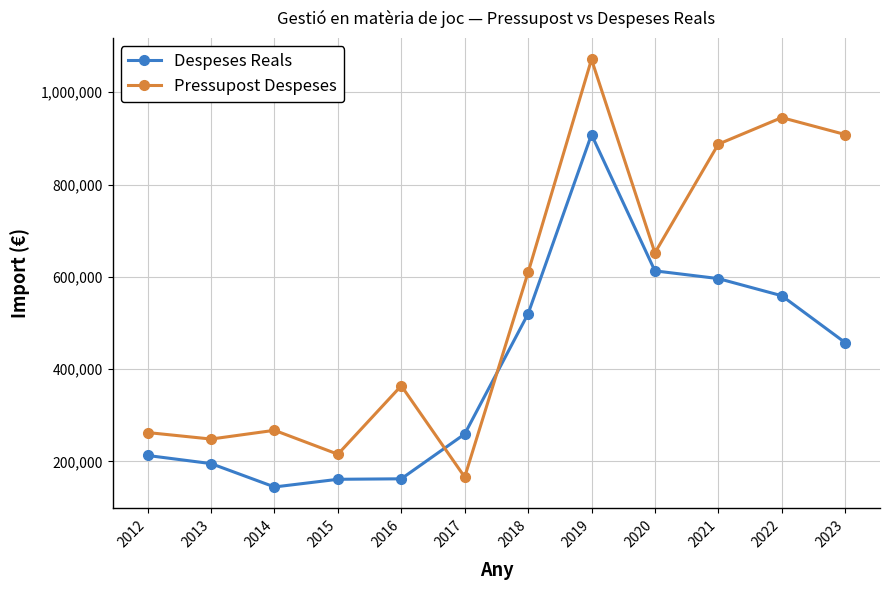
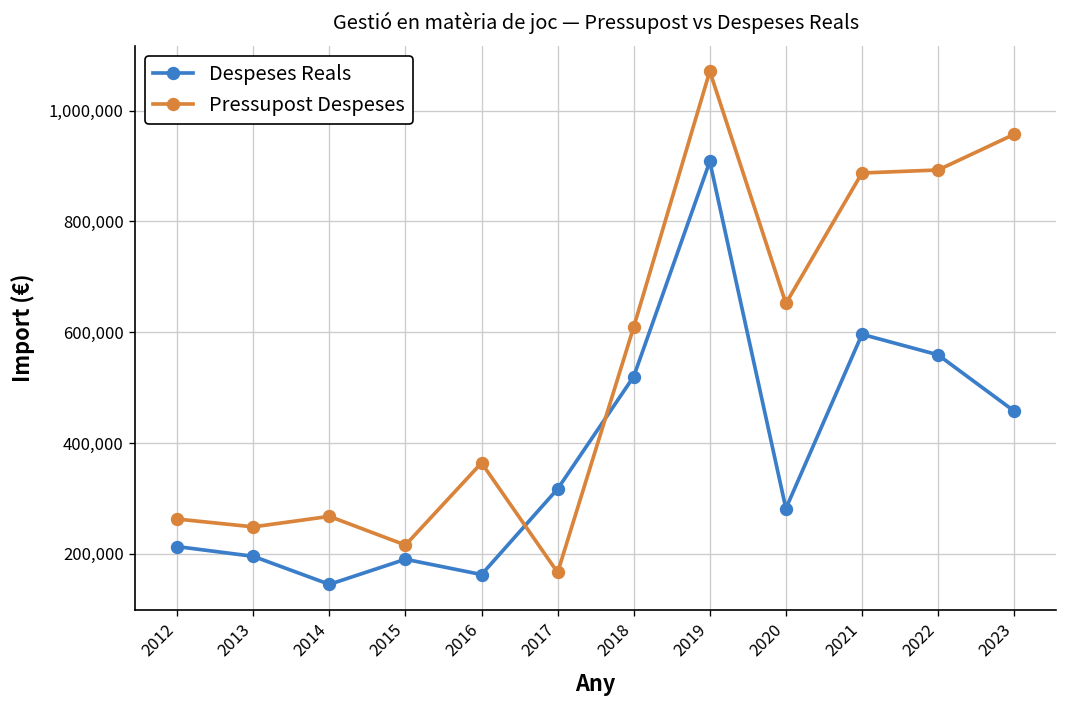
Despeses Reals, 2015: 160,000 -> 190,000
Despeses Reals, 2017: 260,000 -> 320,000
Despeses Reals, 2020: 610,000 -> 280,000
Pressupost Despeses, 2022: 950,000 -> 890,000
Pressupost Despeses, 2023: 910,000 -> 960,000
